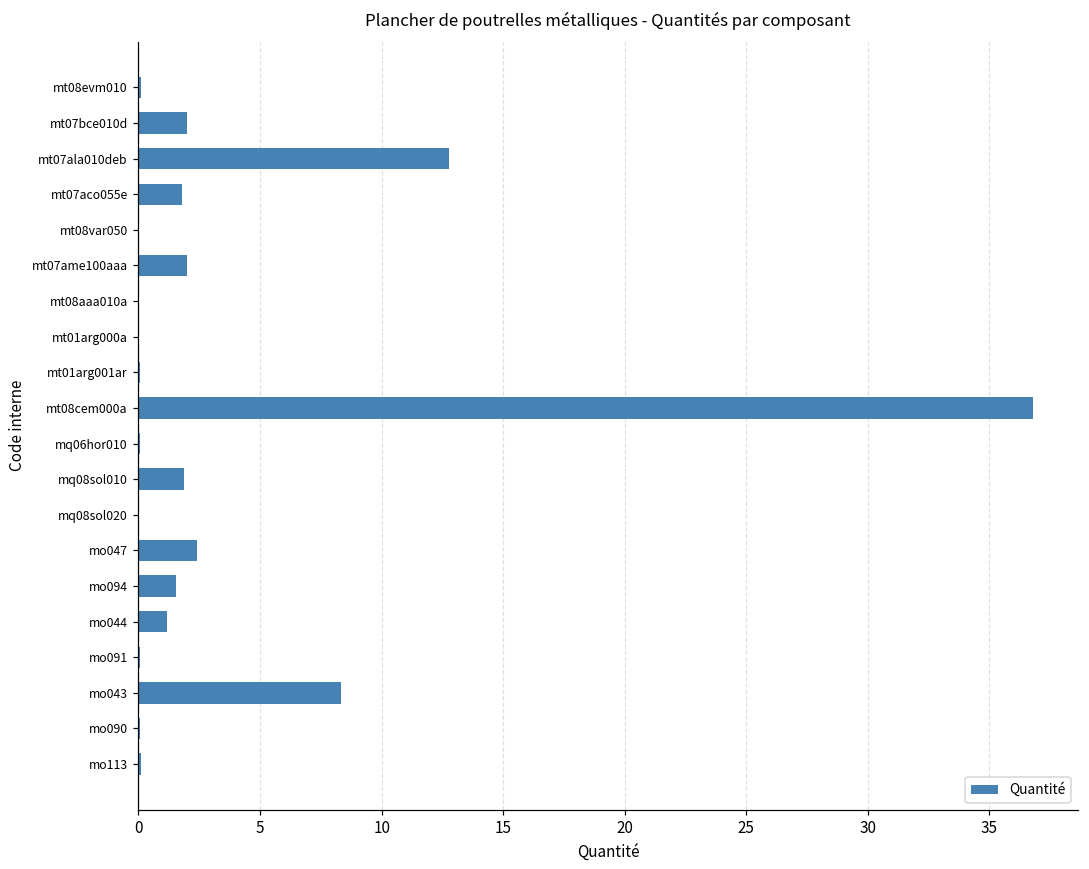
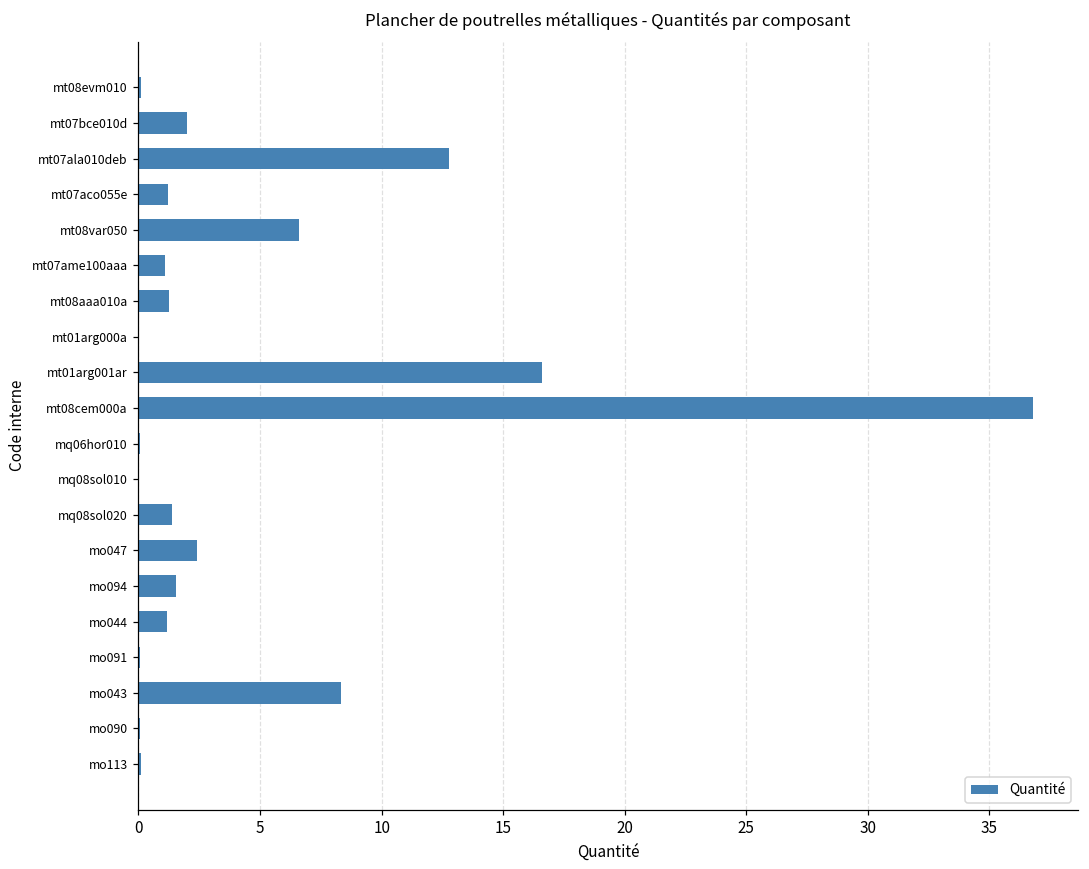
mt07aco055e: 1.8 -> 1.2
mt08var050: 0.0 -> 6.6
mt07ame100aaa: 2.0 -> 1.1
mt08aaa010a: 0.0 -> 1.2
mt01arg001ar: 0.1 -> 16.6
mq08sol010: 1.9 -> 0.0
mq08sol020: 0.0 -> 1.4
